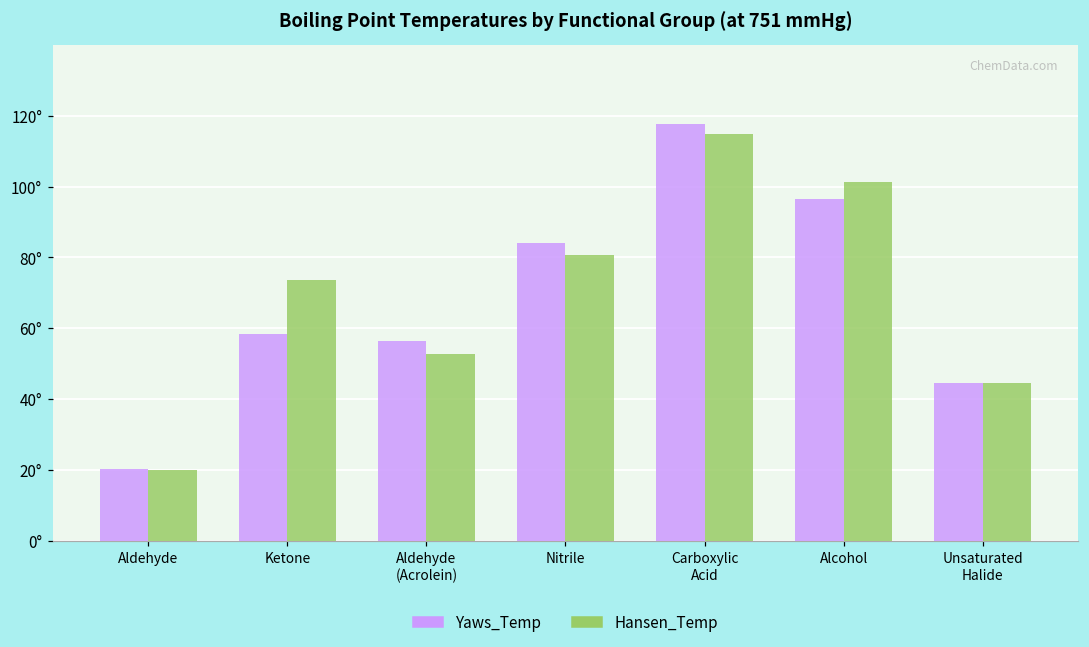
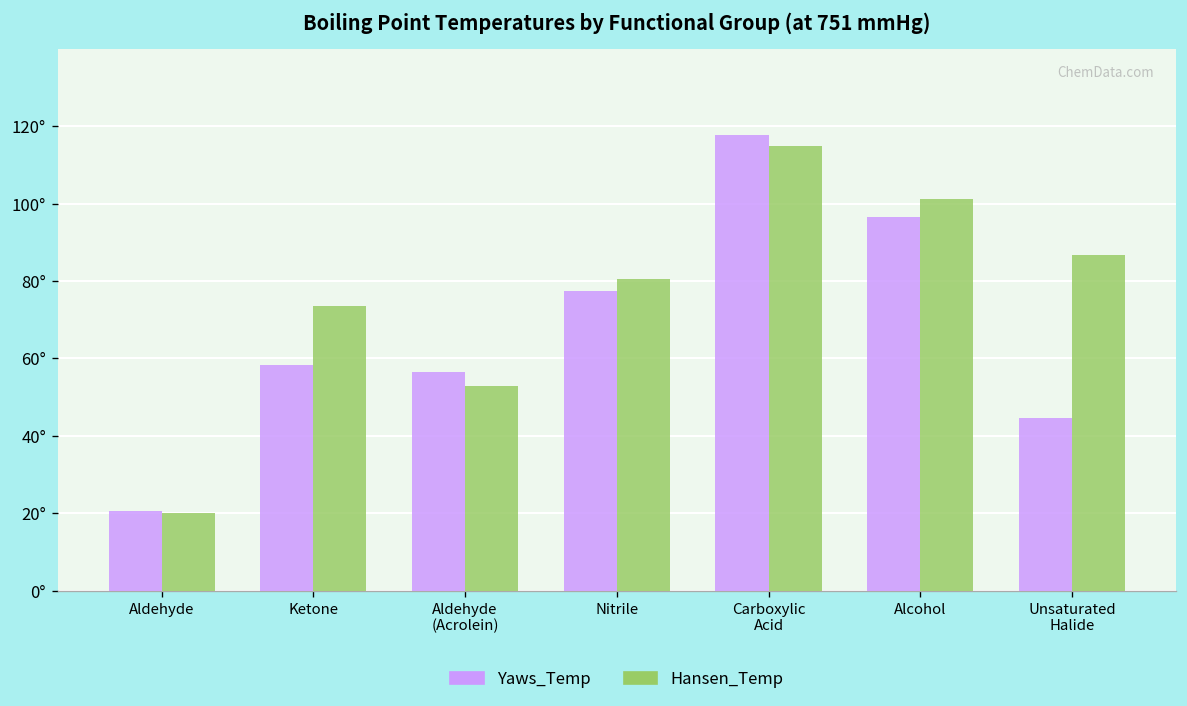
Yaws_Temp, Nitrile: 84° -> 77°
Hansen_Temp, Unsaturated Halide: 45° -> 87°
